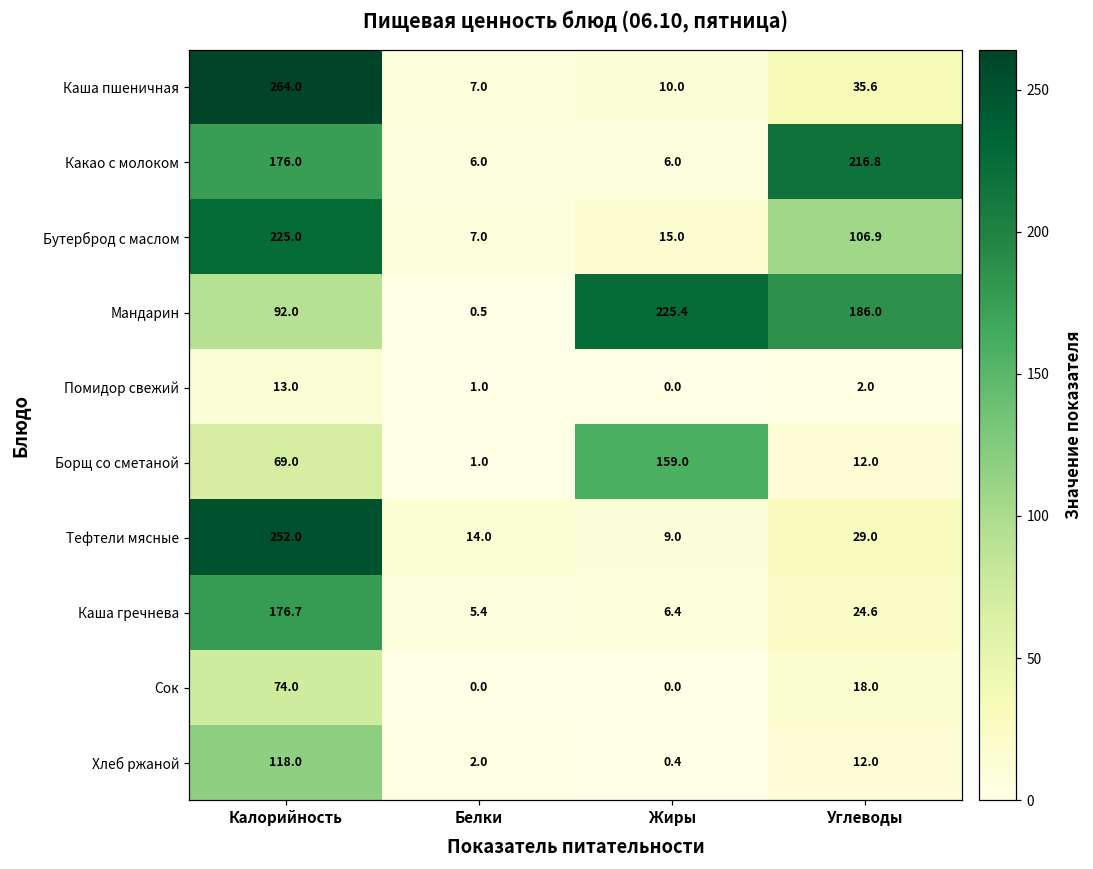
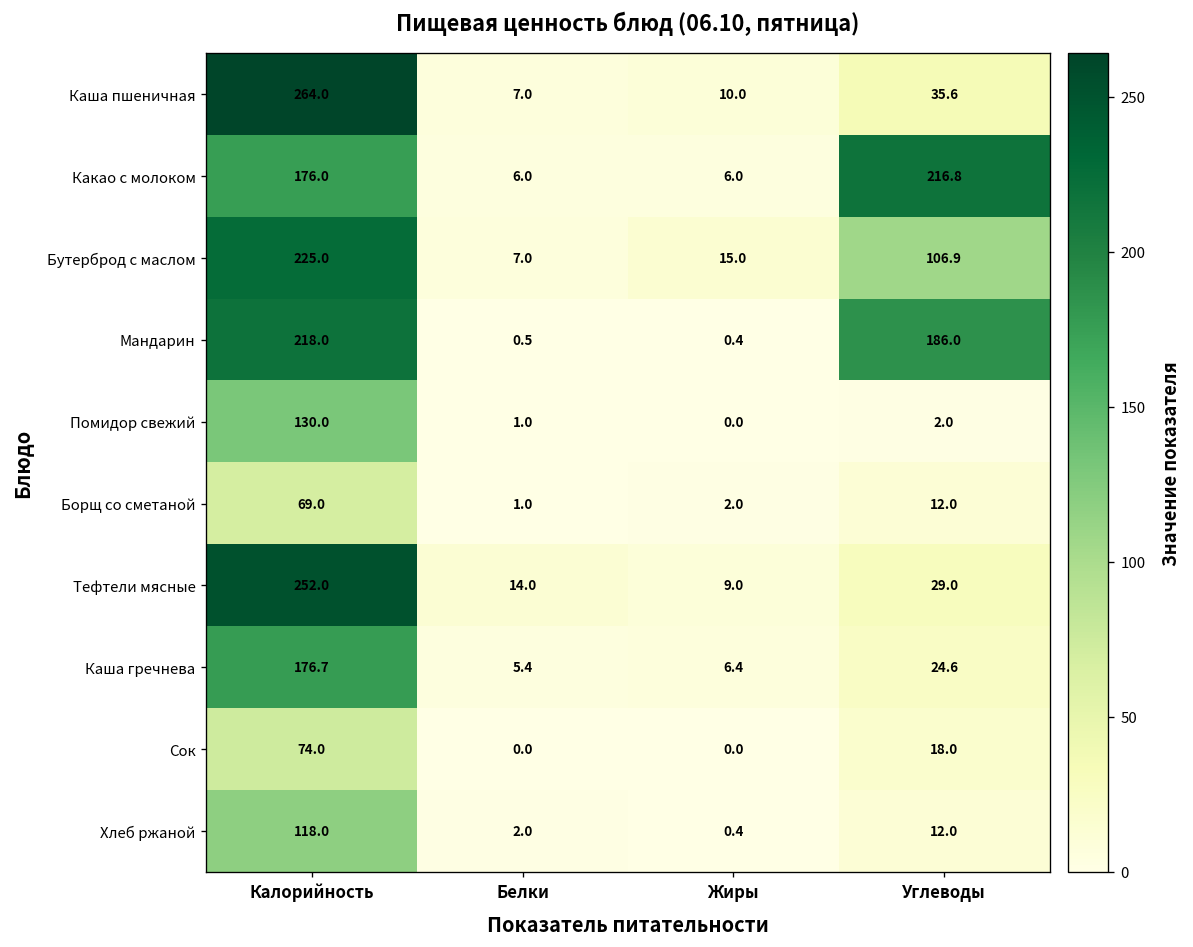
Мандарин, Калорийность: 92.0 -> 218.0
Мандарин, Жиры: 225.4 -> 0.4
Помидор свежий, Калорийность: 13.0 -> 130.0
Борщ со сметаной, Жиры: 159.0 -> 2.0
